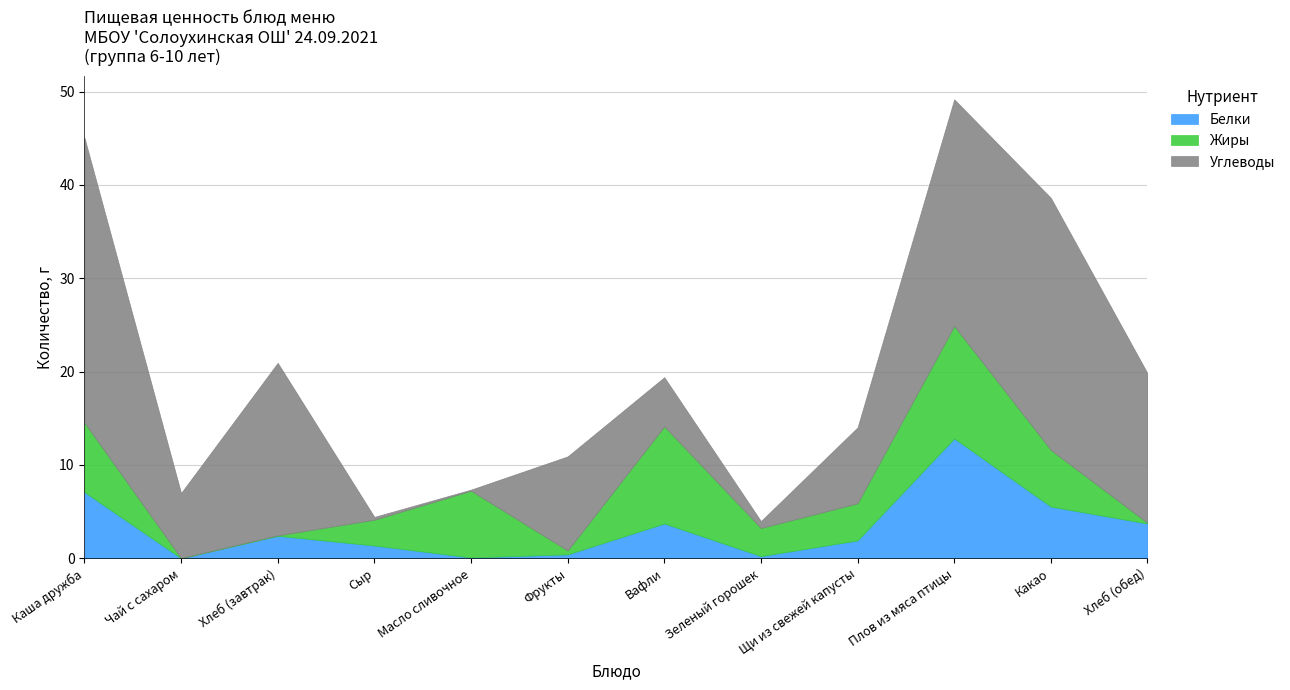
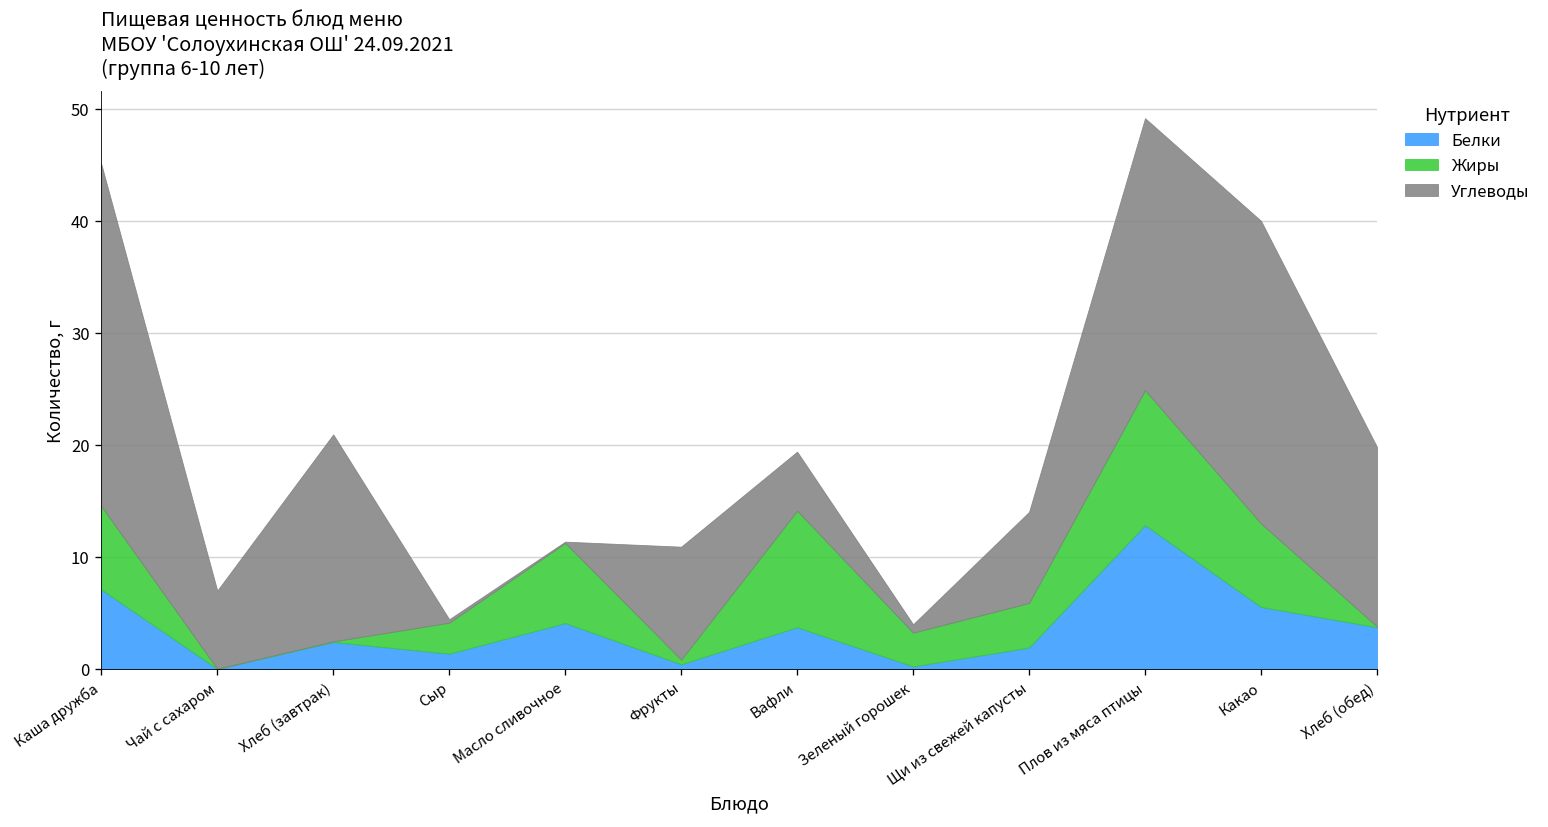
Белки, Масло сливочное: 0 -> 4
Жиры, Какао: 6 -> 7
